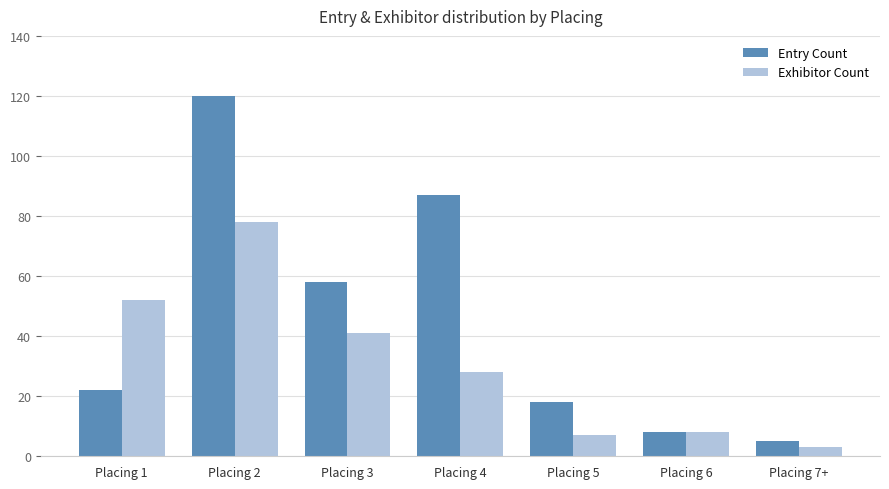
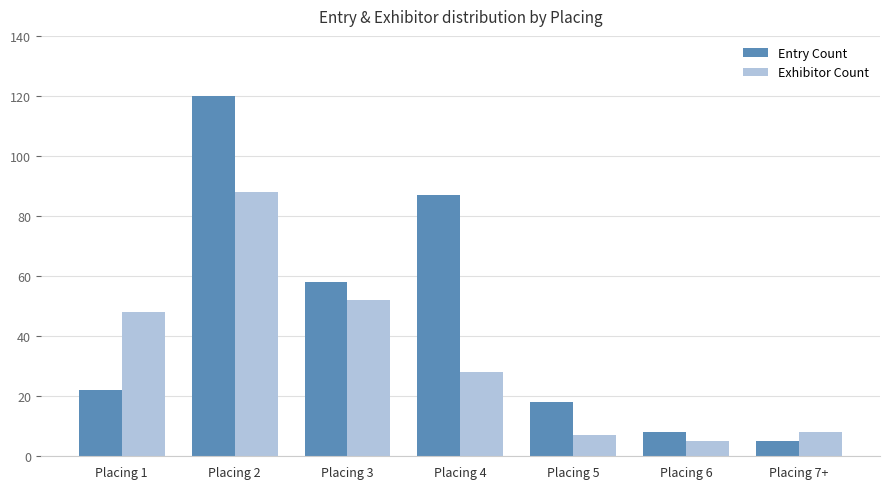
Exhibitor Count, Placing 1: 52 -> 48
Exhibitor Count, Placing 2: 78 -> 88
Exhibitor Count, Placing 3: 41 -> 52
Exhibitor Count, Placing 6: 8 -> 5
Exhibitor Count, Placing 7+: 3 -> 8
